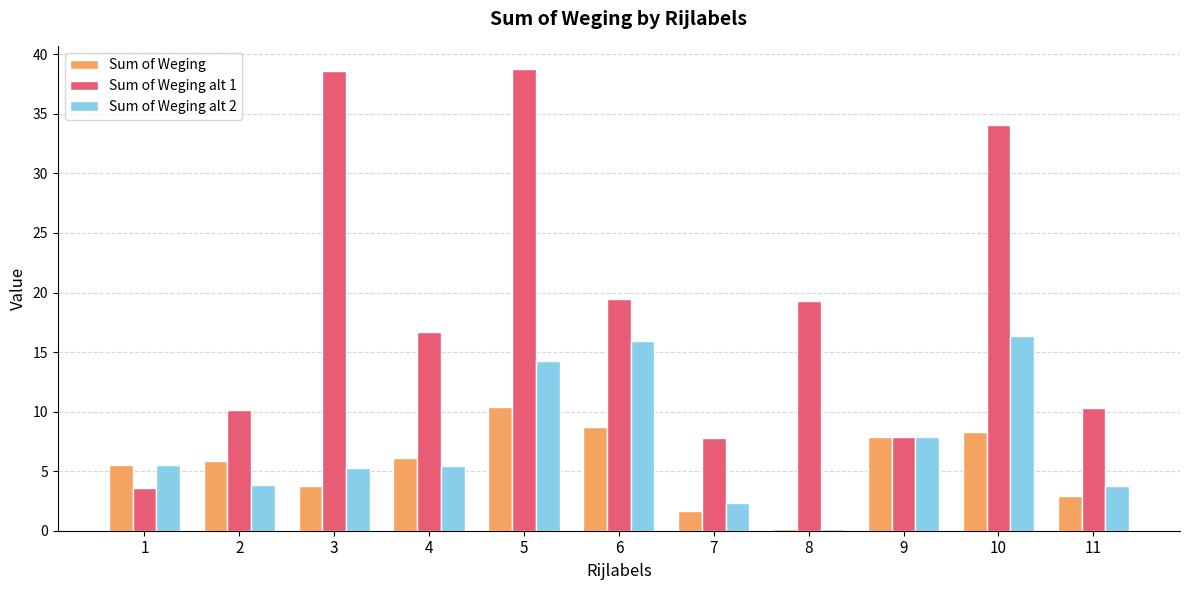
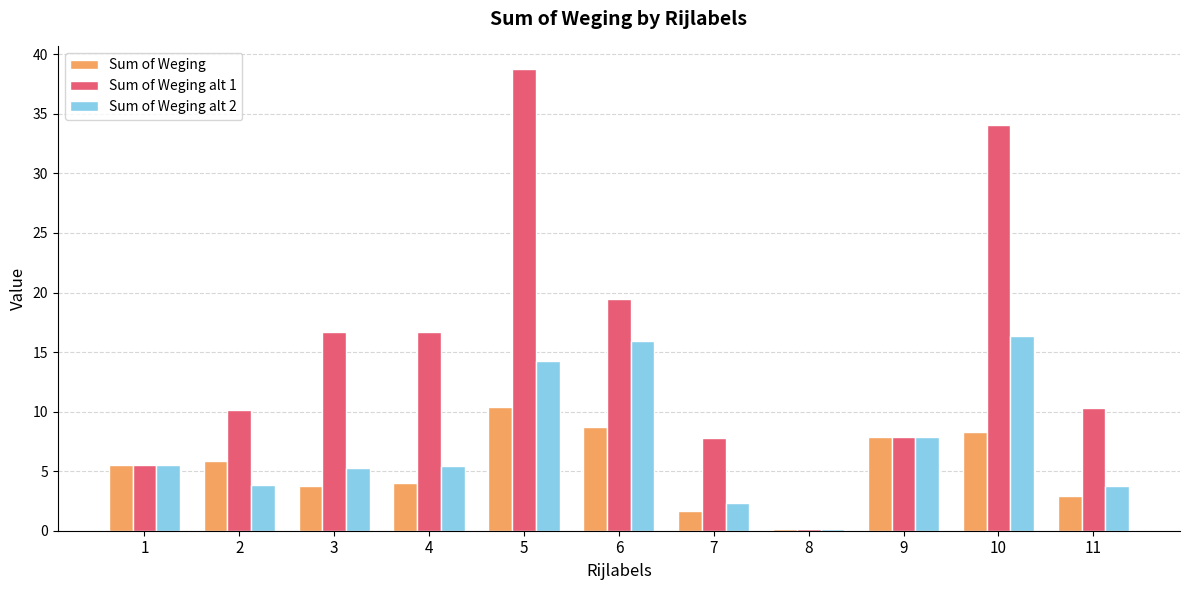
Sum of Weging alt 1, 1: 3.6 -> 5.5
Sum of Weging alt 1, 3: 38.6 -> 16.7
Sum of Weging, 4: 6.1 -> 4.0
Sum of Weging alt 1, 8: 19.3 -> 0.1
